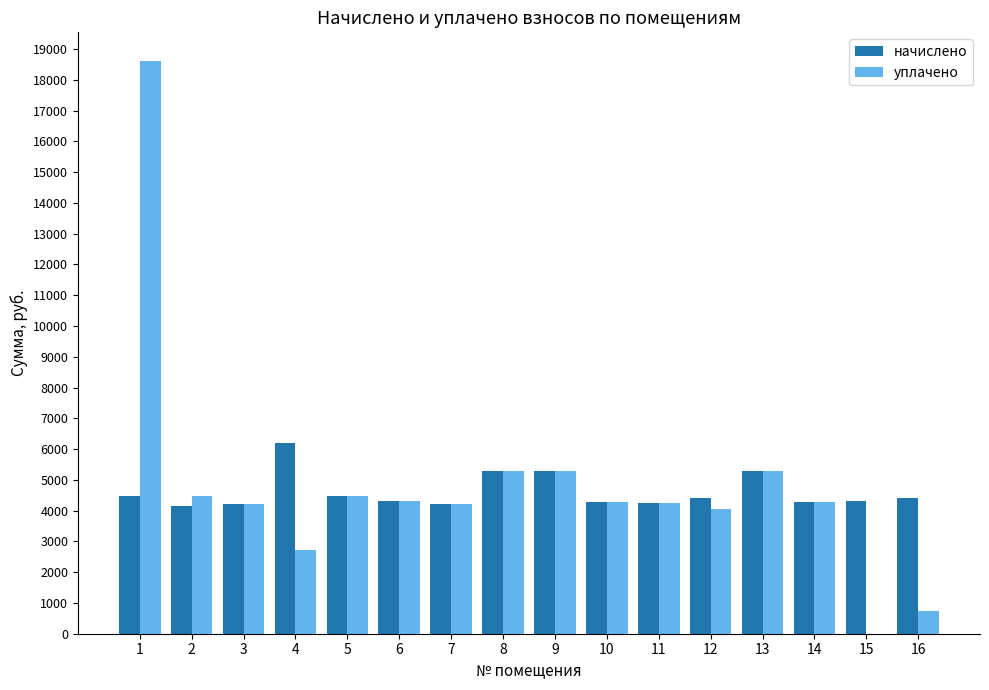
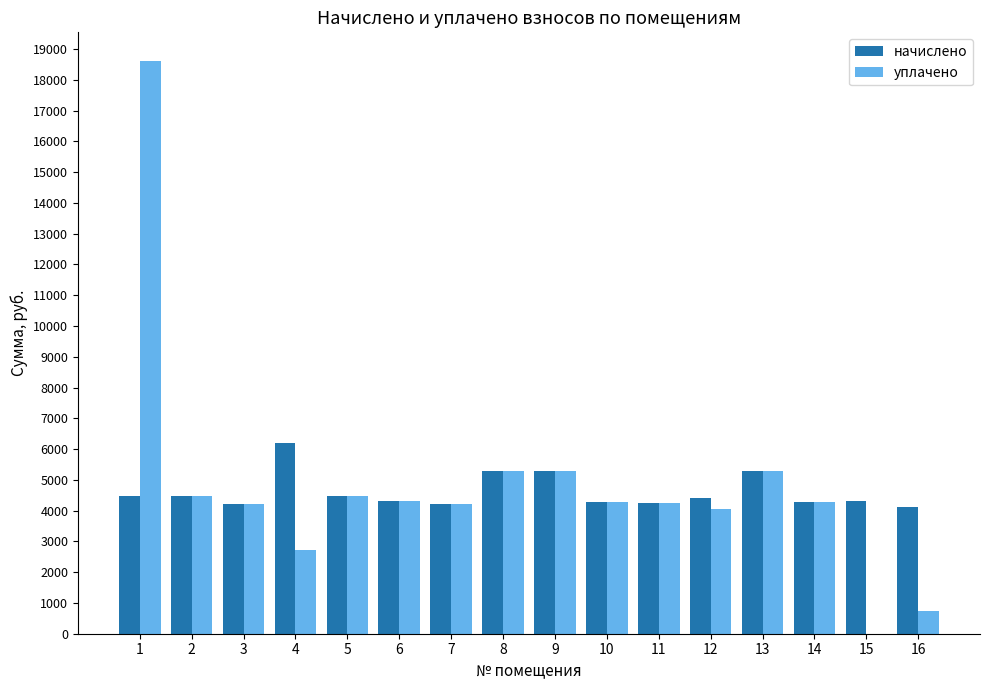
начислено, 2: 4200 -> 4500
начислено, 16: 4400 -> 4100
